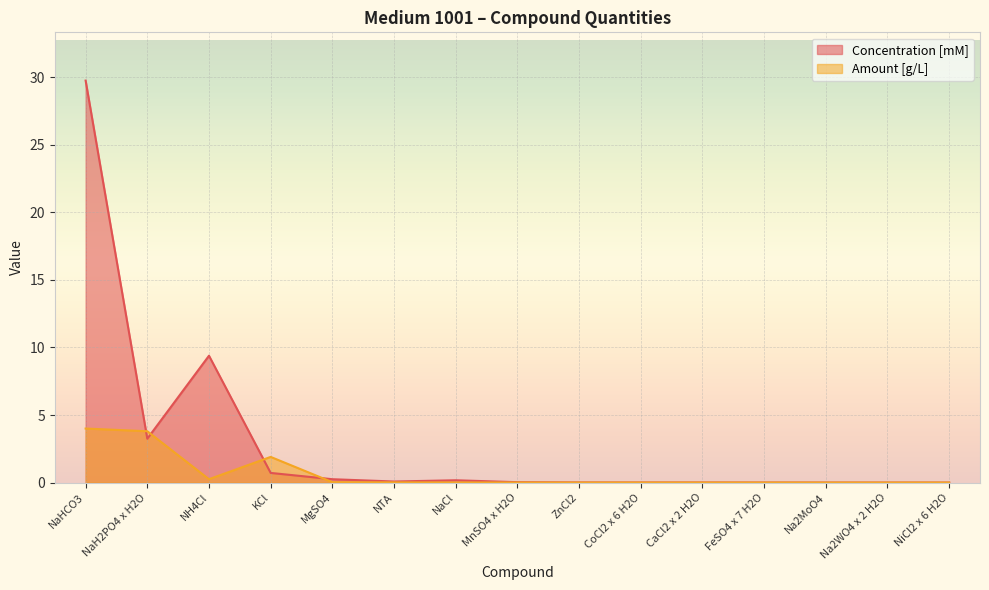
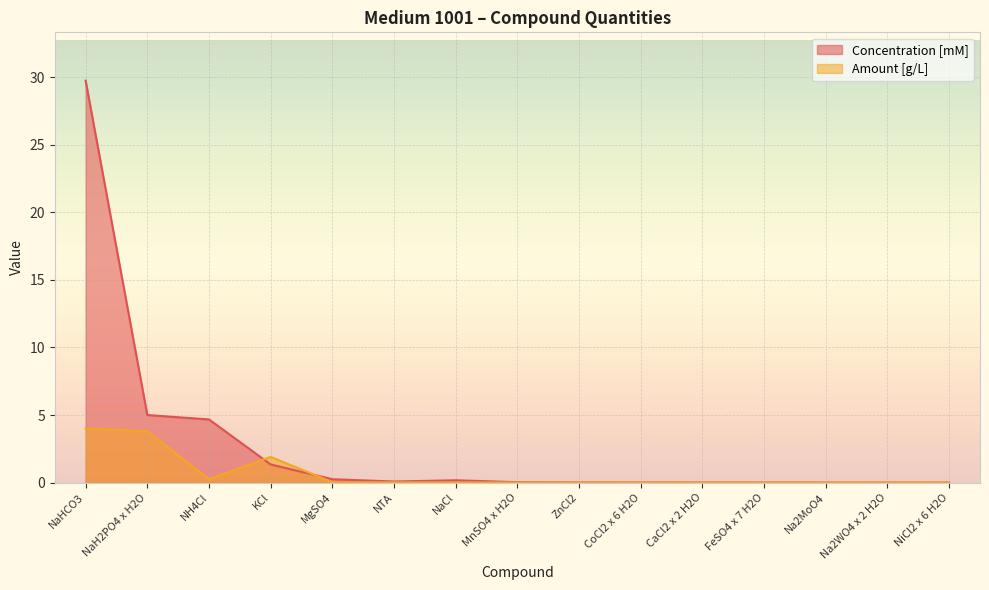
Concentration [mM], NaH2PO4 x H2O: 3.2 -> 5.0
Concentration [mM], NH4Cl: 9.4 -> 4.7
Concentration [mM], KCl: 0.7 -> 1.3
